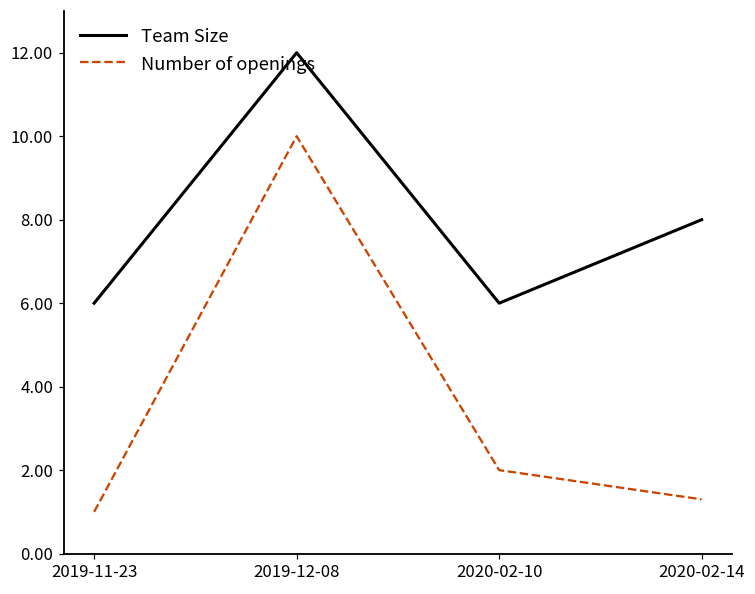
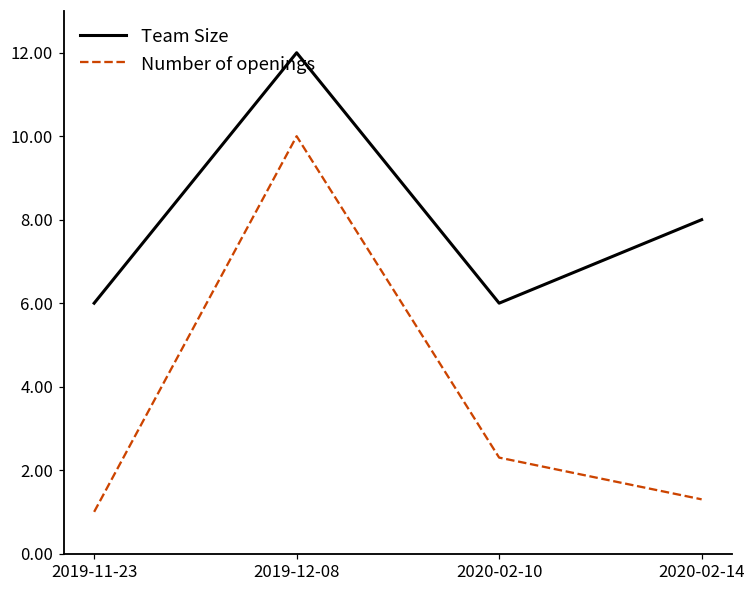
Number of openings, 2020-02-10: 2.0 -> 2.3
